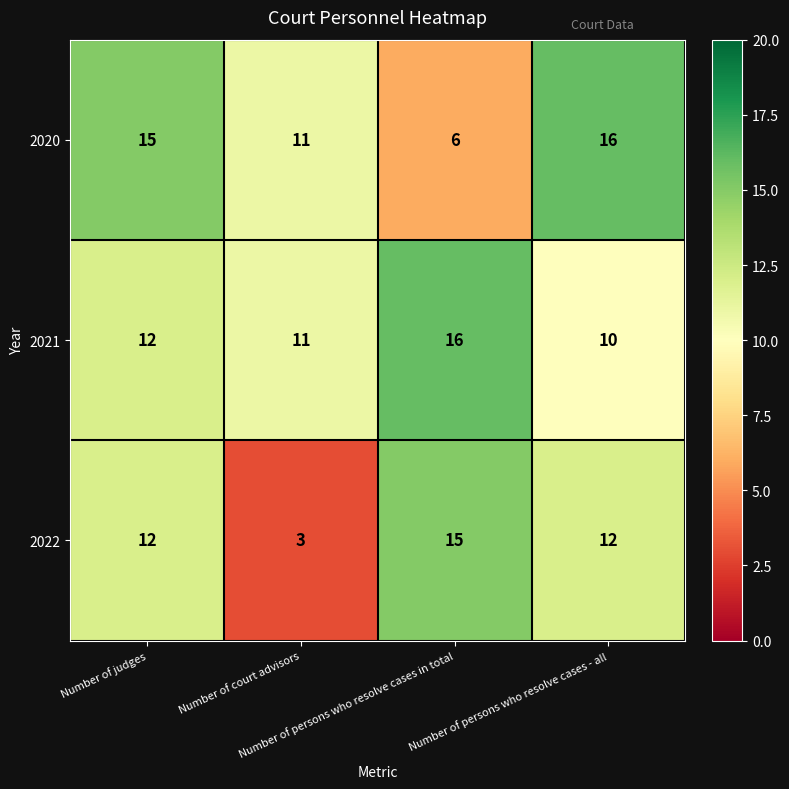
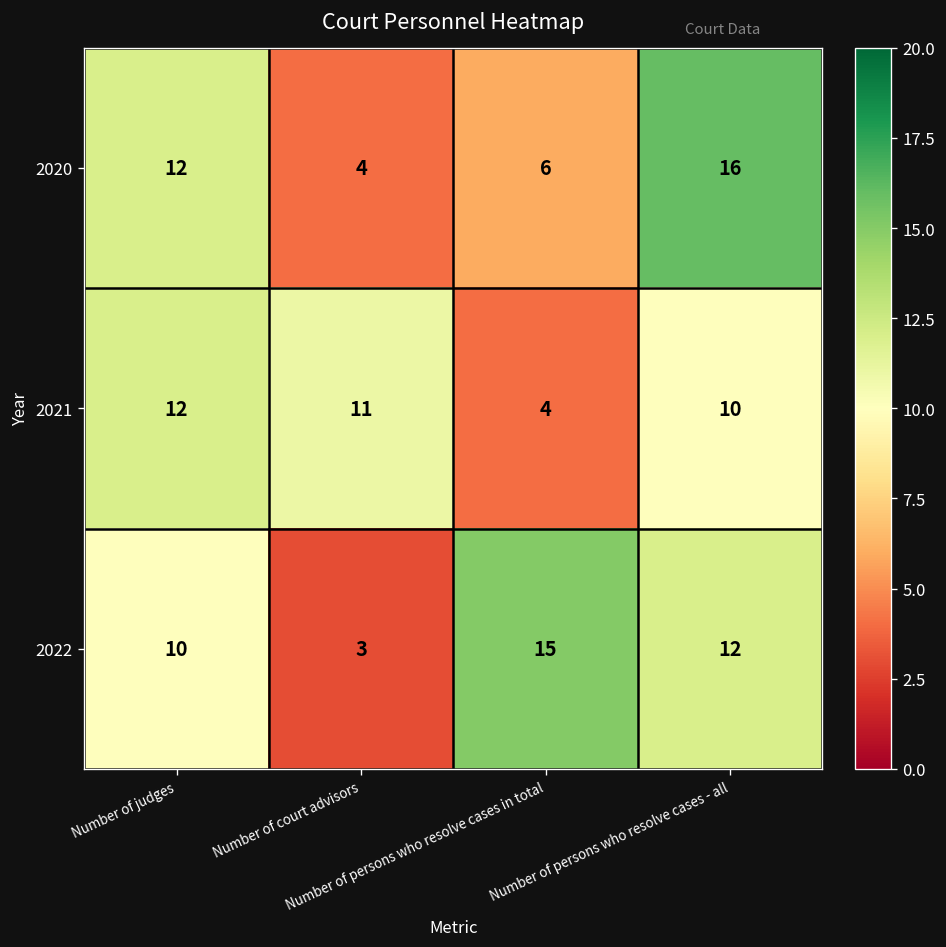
2020, Number of judges: 15 -> 12
2020, Number of court advisors: 11 -> 4
2021, Number of persons who resolve cases in total: 16 -> 4
2022, Number of judges: 12 -> 10
